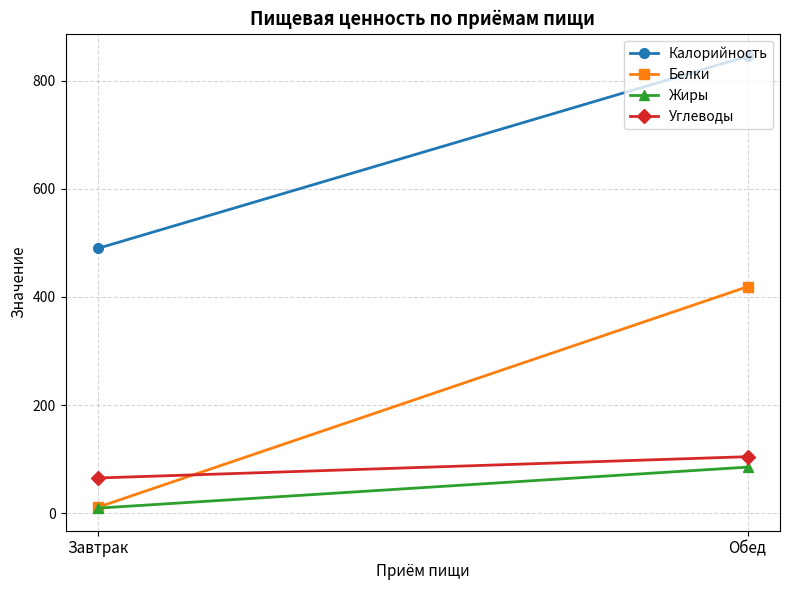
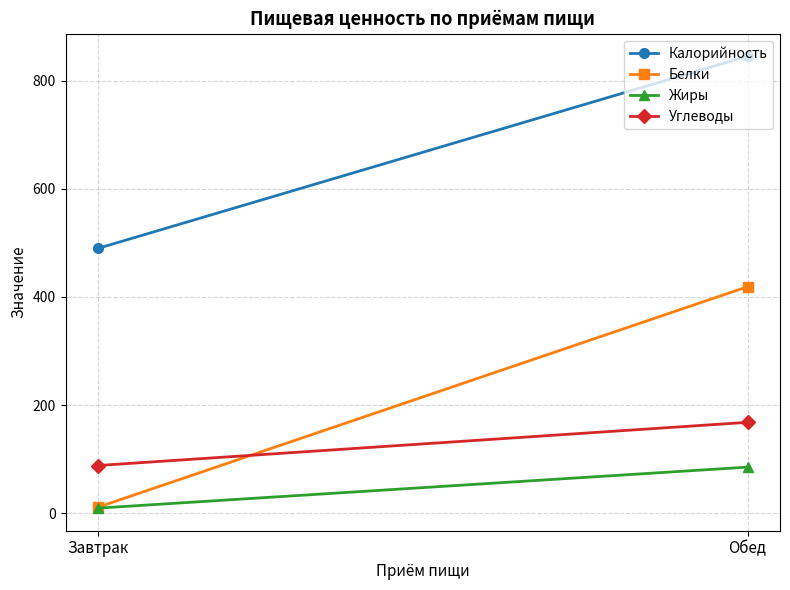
Углеводы, Завтрак: 70 -> 90
Углеводы, Обед: 100 -> 170
